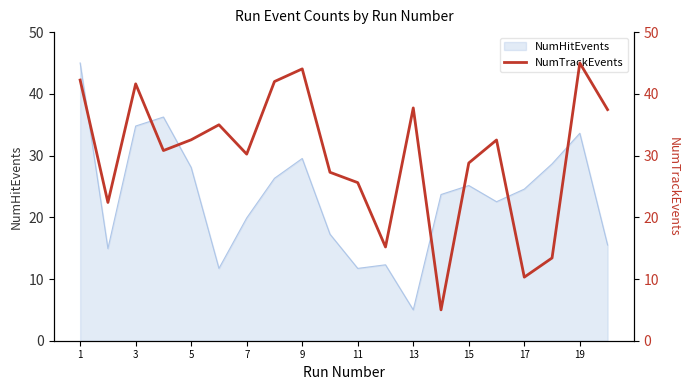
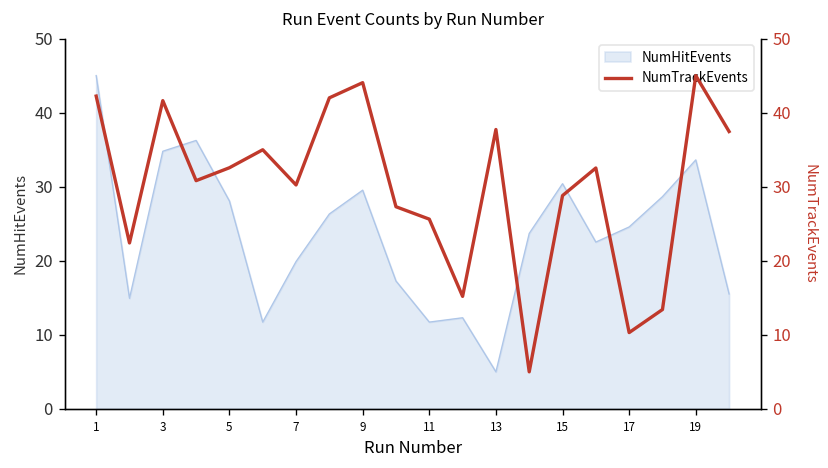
NumHitEvents, 15: 25 -> 30
